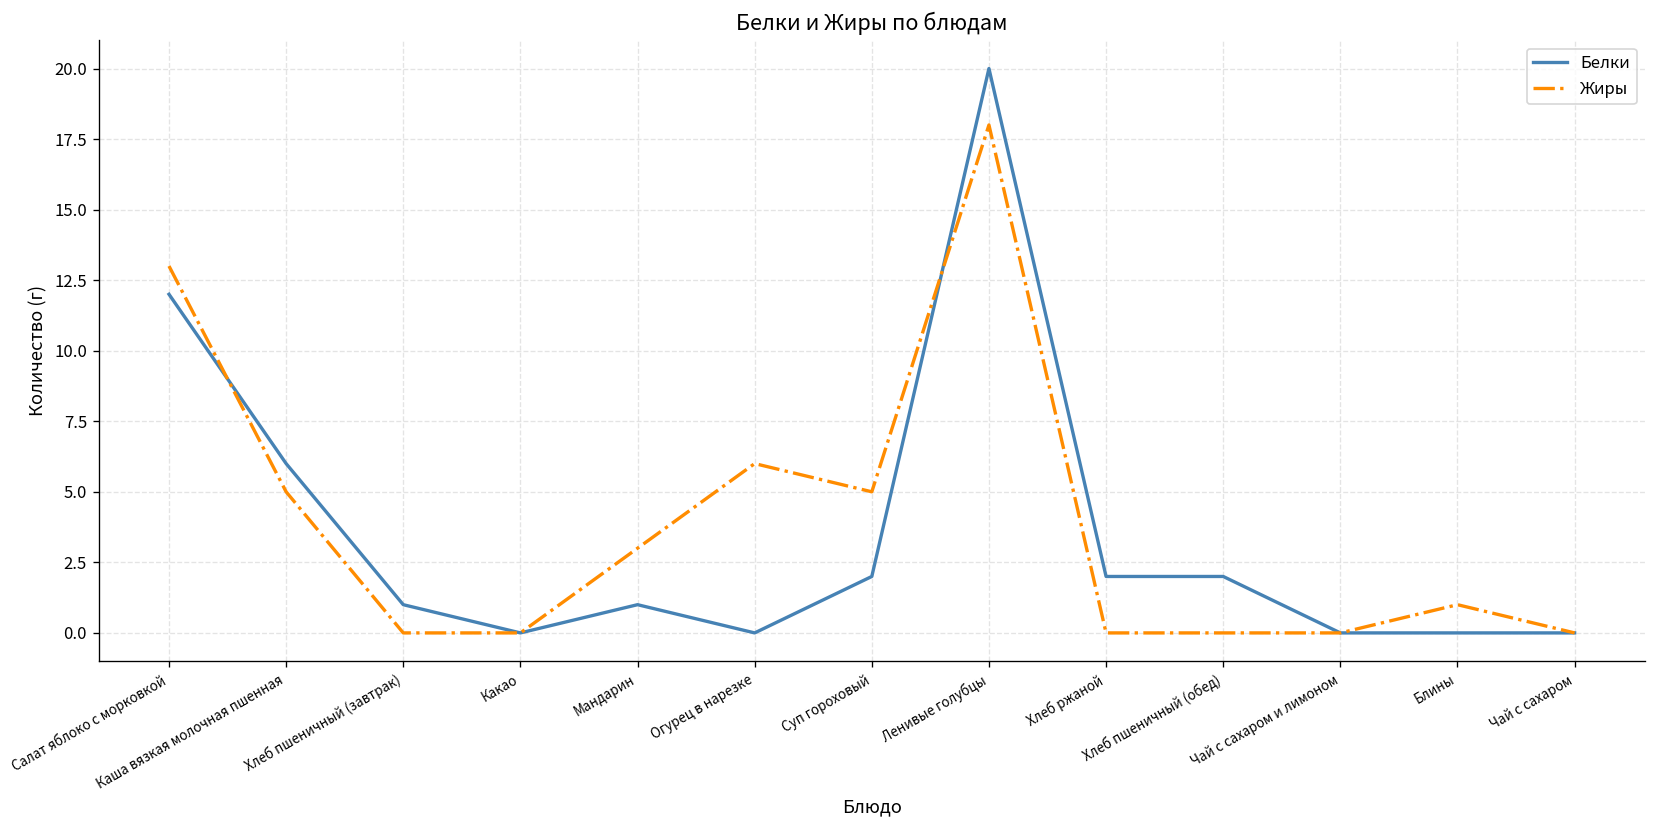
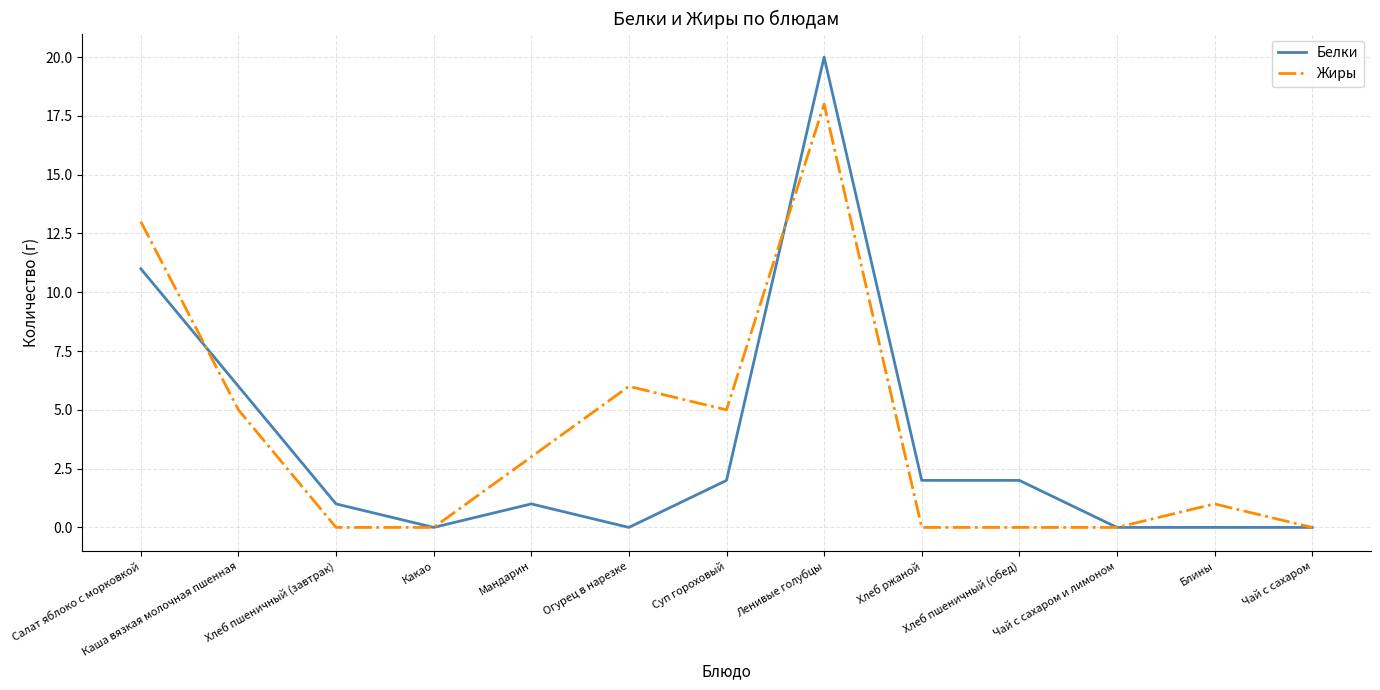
Белки, Салат яблоко с морковкой: 12 -> 11
